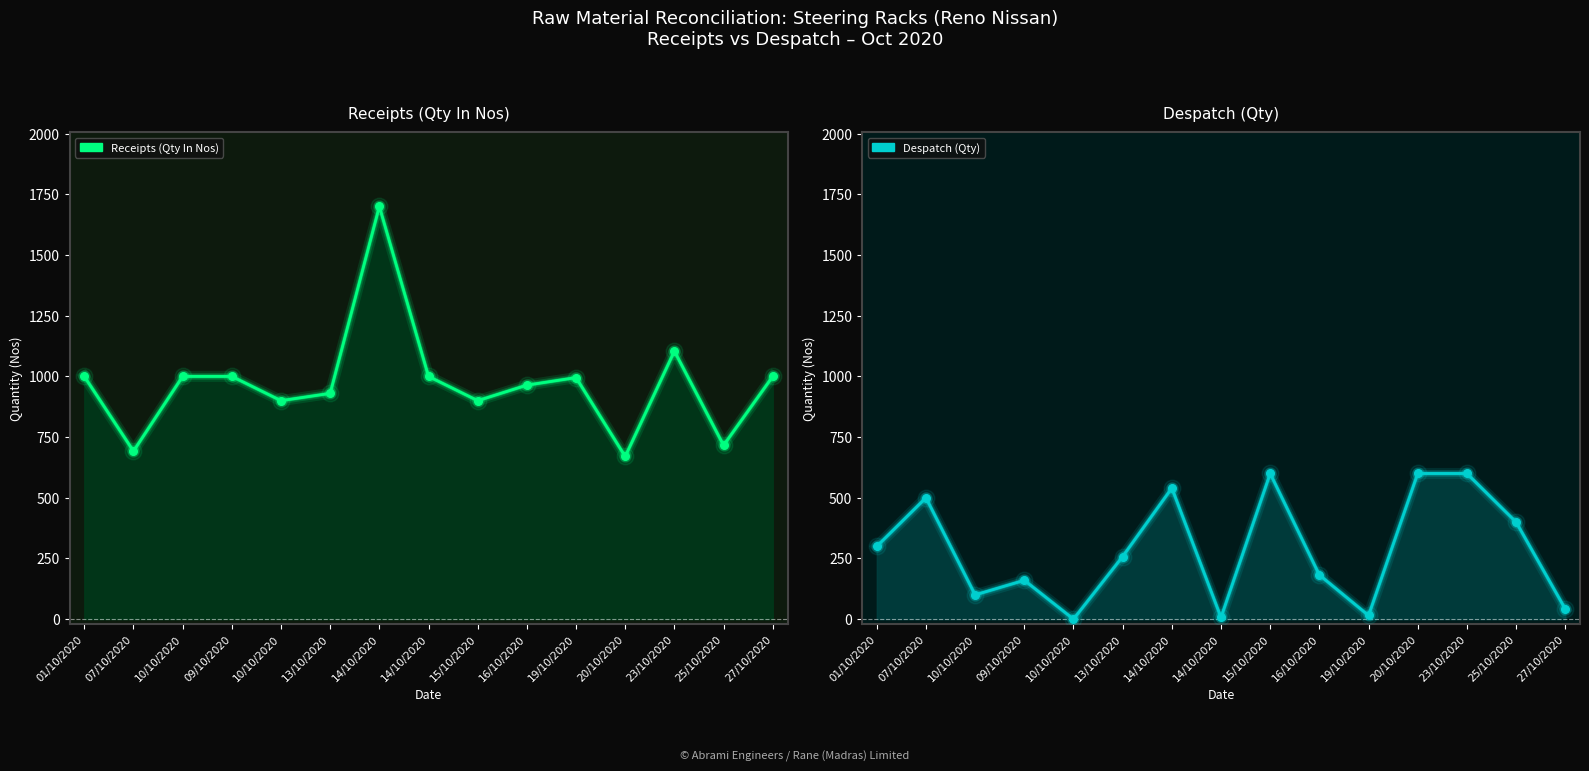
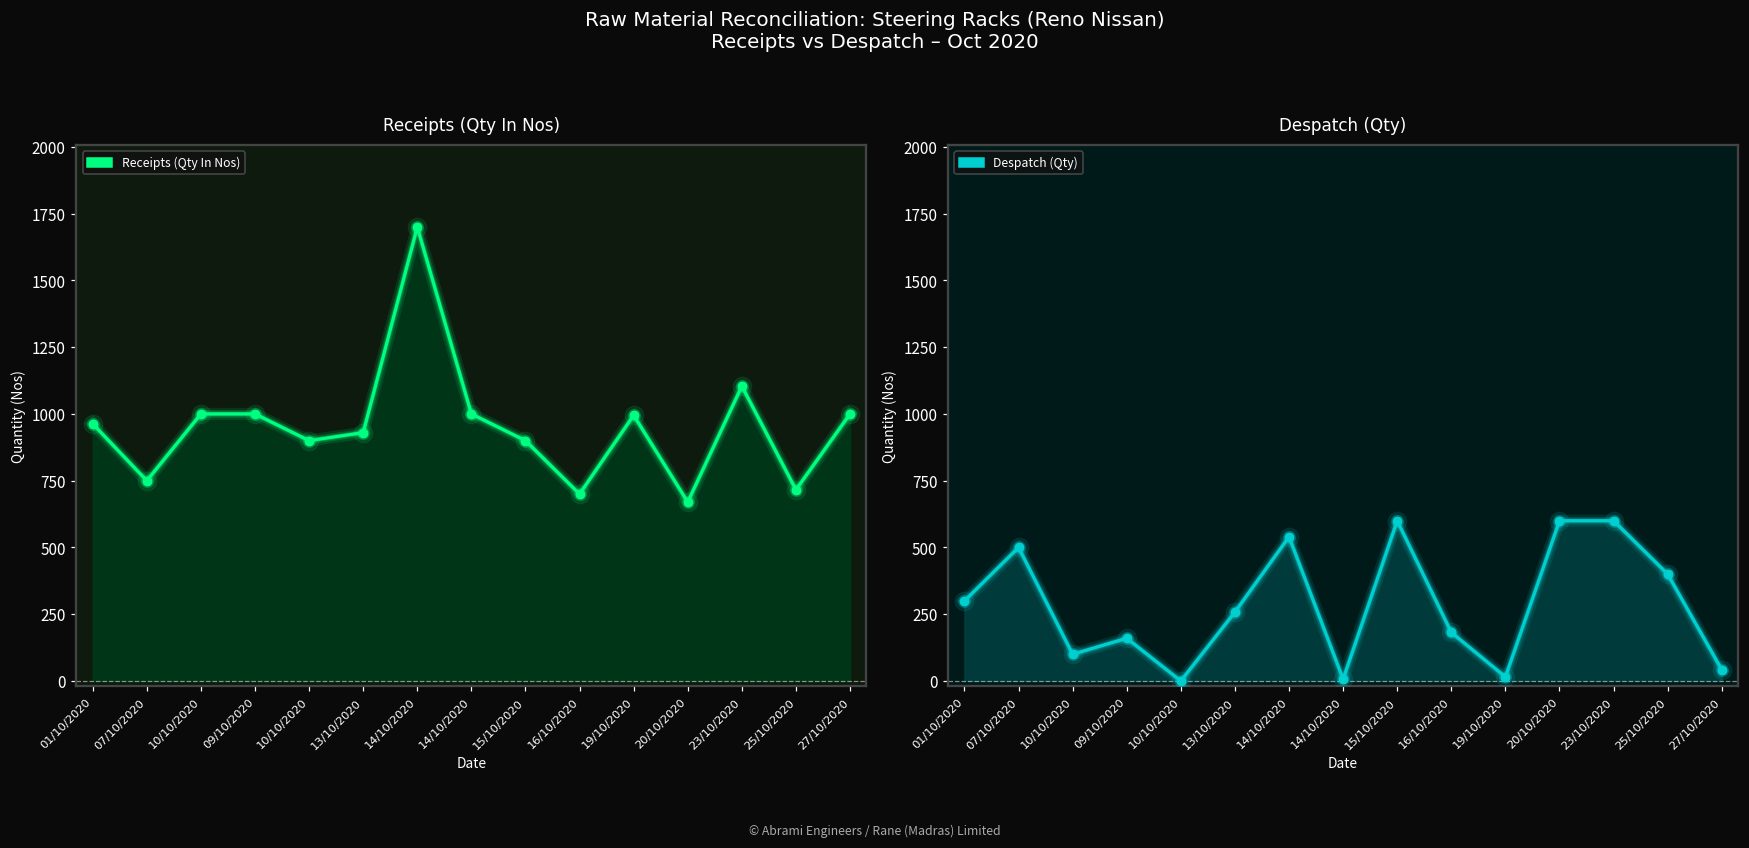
Receipts (Qty In Nos), 01/10/2020: 1000 -> 960
Receipts (Qty In Nos), 07/10/2020: 690 -> 750
Receipts (Qty In Nos), 16/10/2020: 960 -> 700
